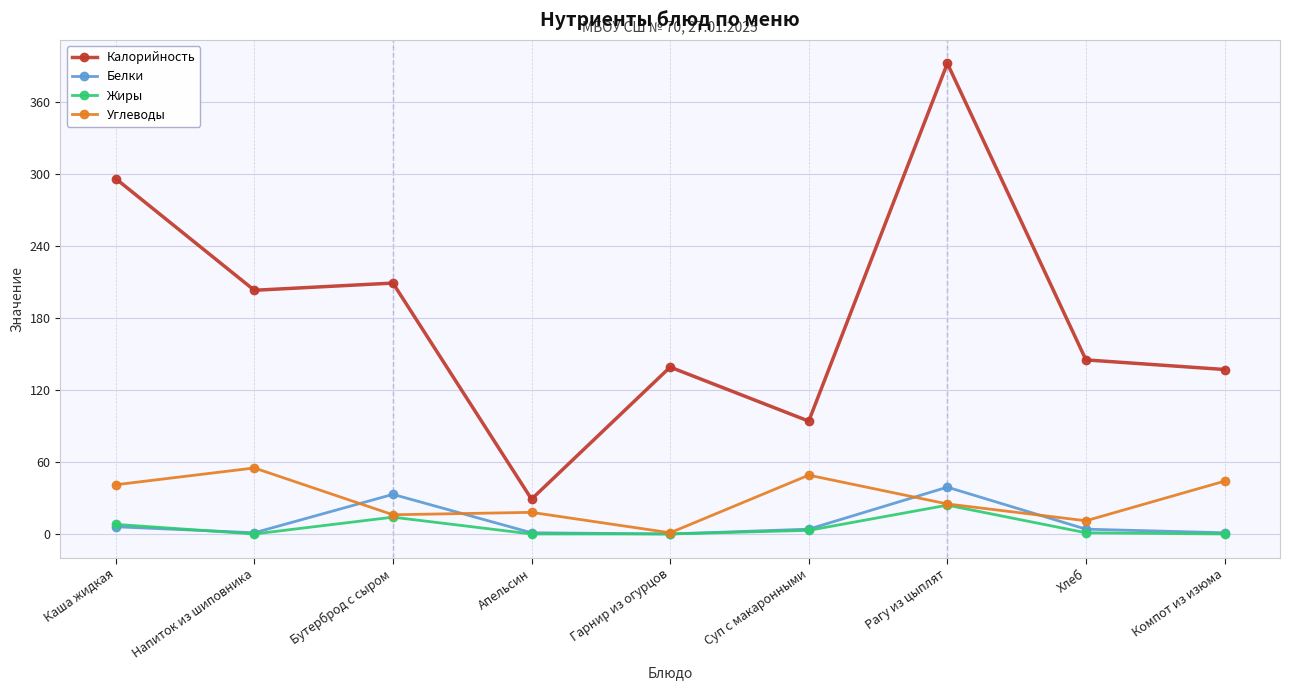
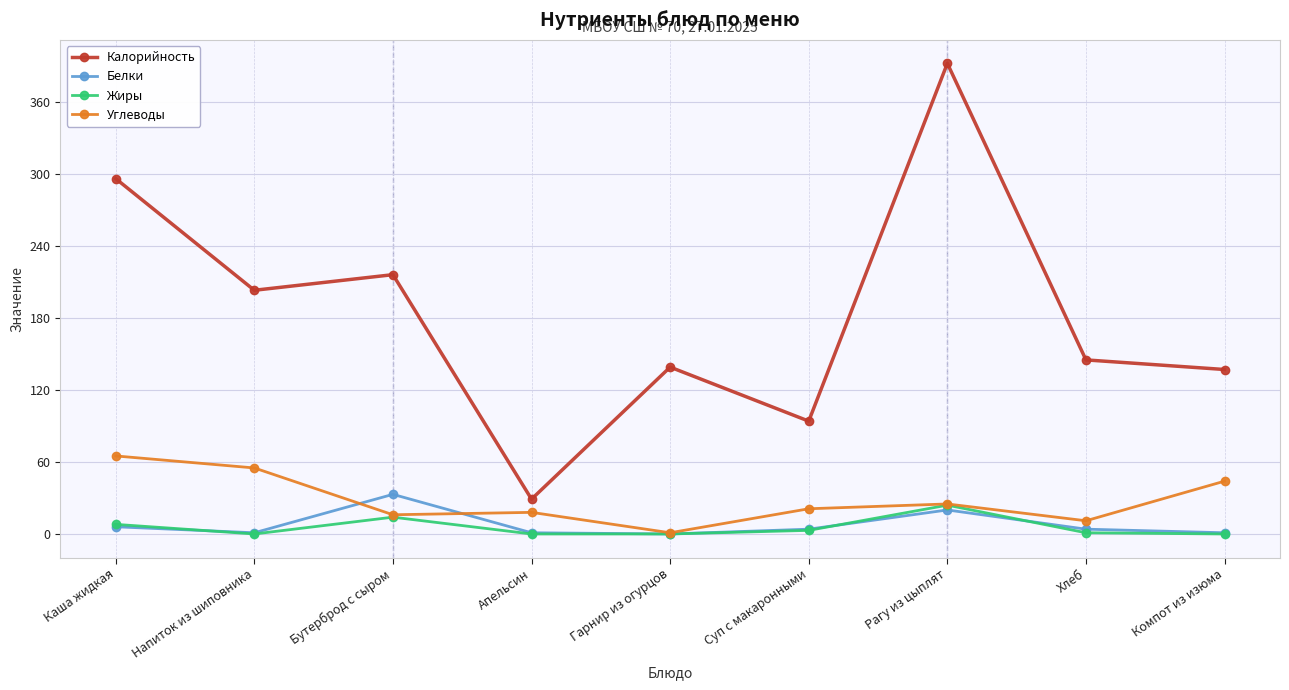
Углеводы, Каша жидкая: 41 -> 65
Калорийность, Бутерброд с сыром: 209 -> 216
Углеводы, Суп с макаронными: 49 -> 21
Белки, Рагу из цыплят: 39 -> 20
